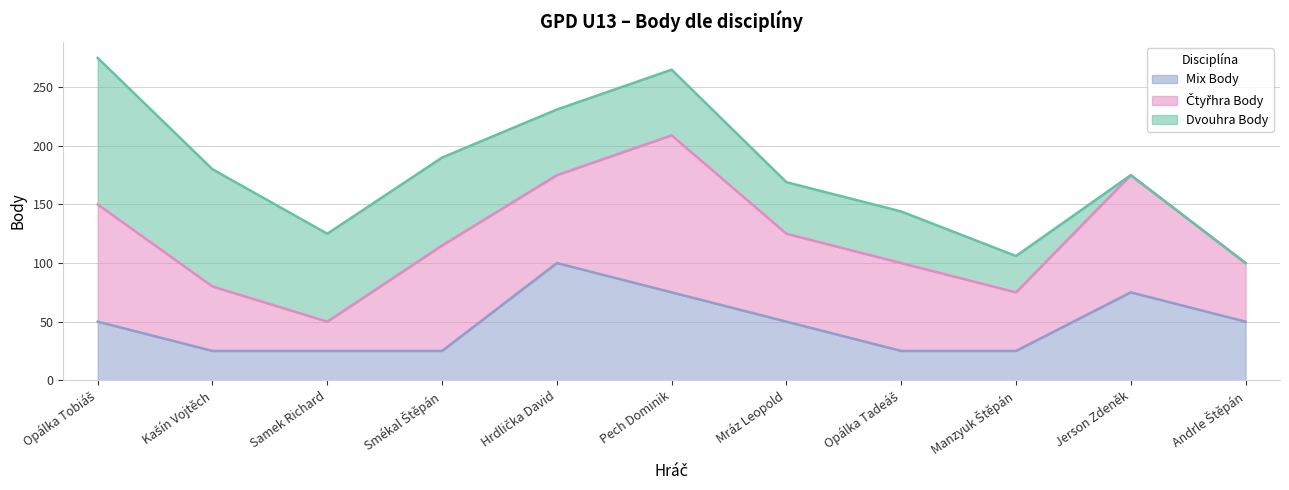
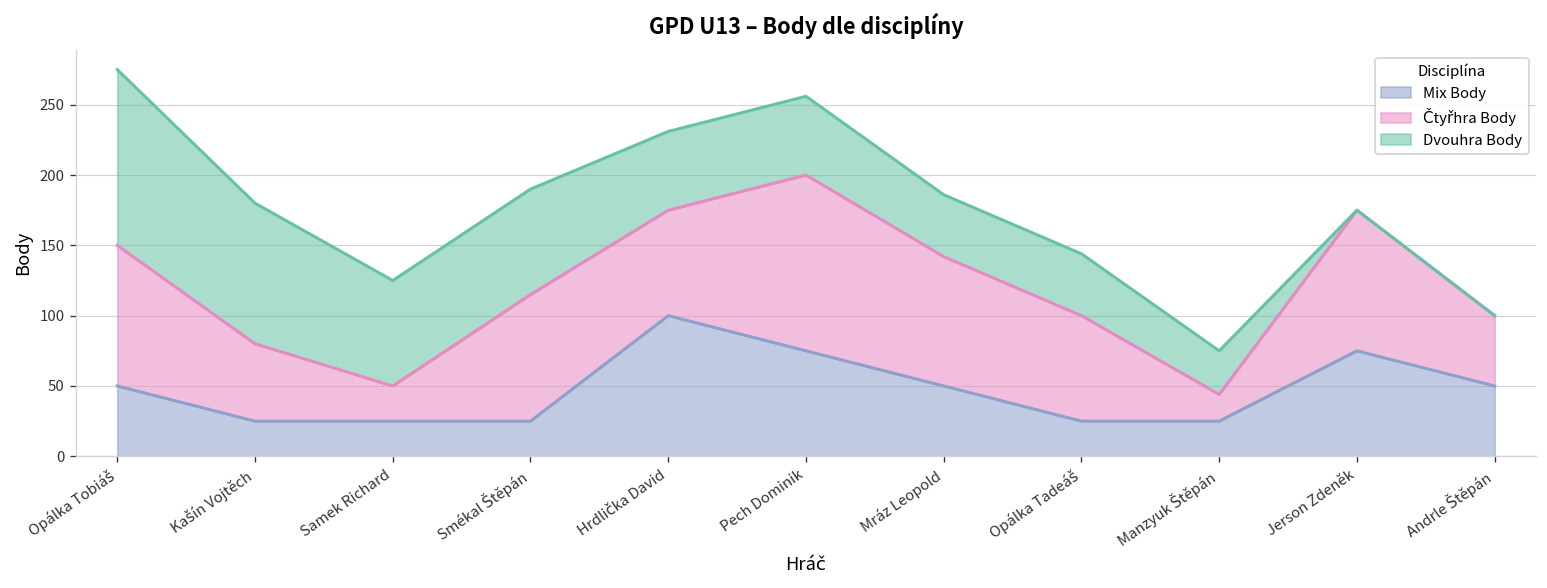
Čtyřhra Body, Pech Dominik: 134 -> 125
Čtyřhra Body, Mráz Leopold: 75 -> 92
Čtyřhra Body, Manzyuk Štěpán: 50 -> 19
